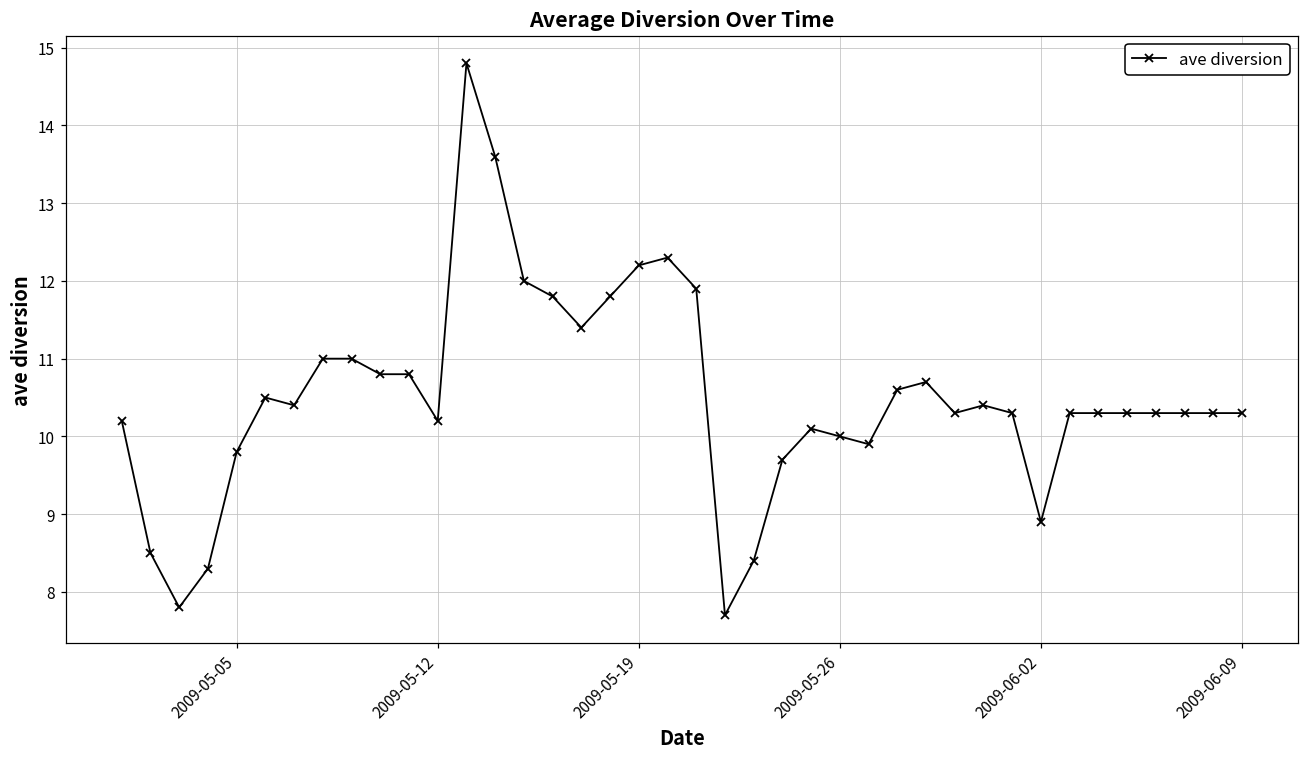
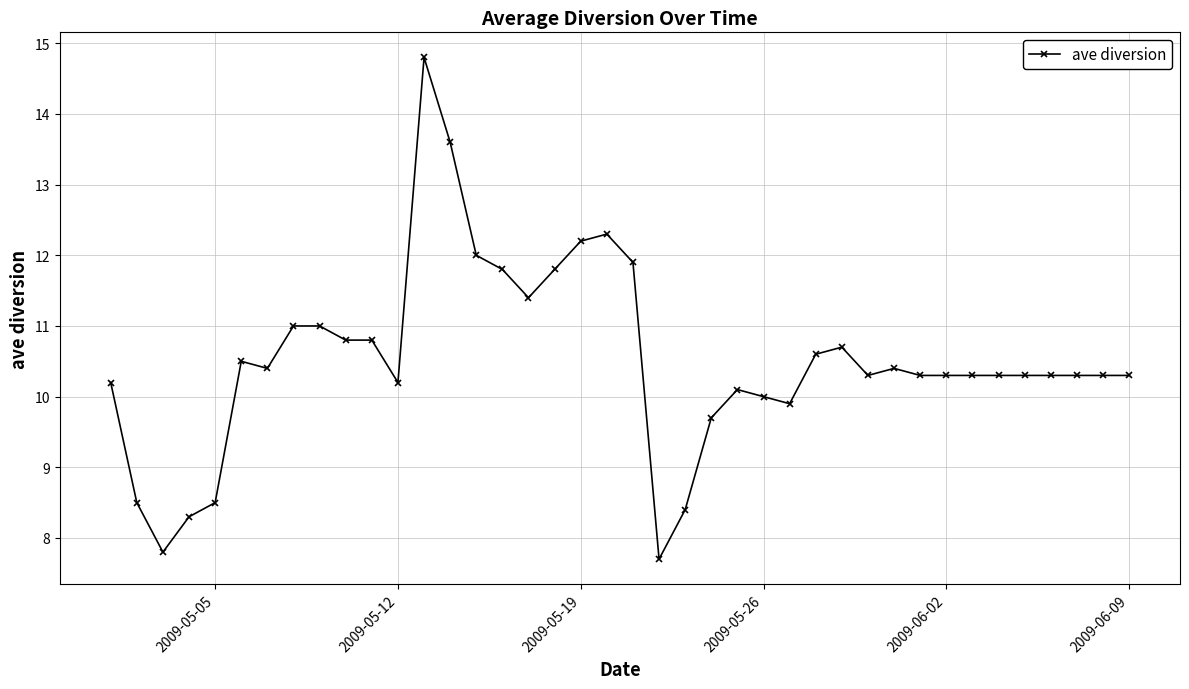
2009-05-05: 9.8 -> 8.5
2009-06-02: 8.9 -> 10.3
